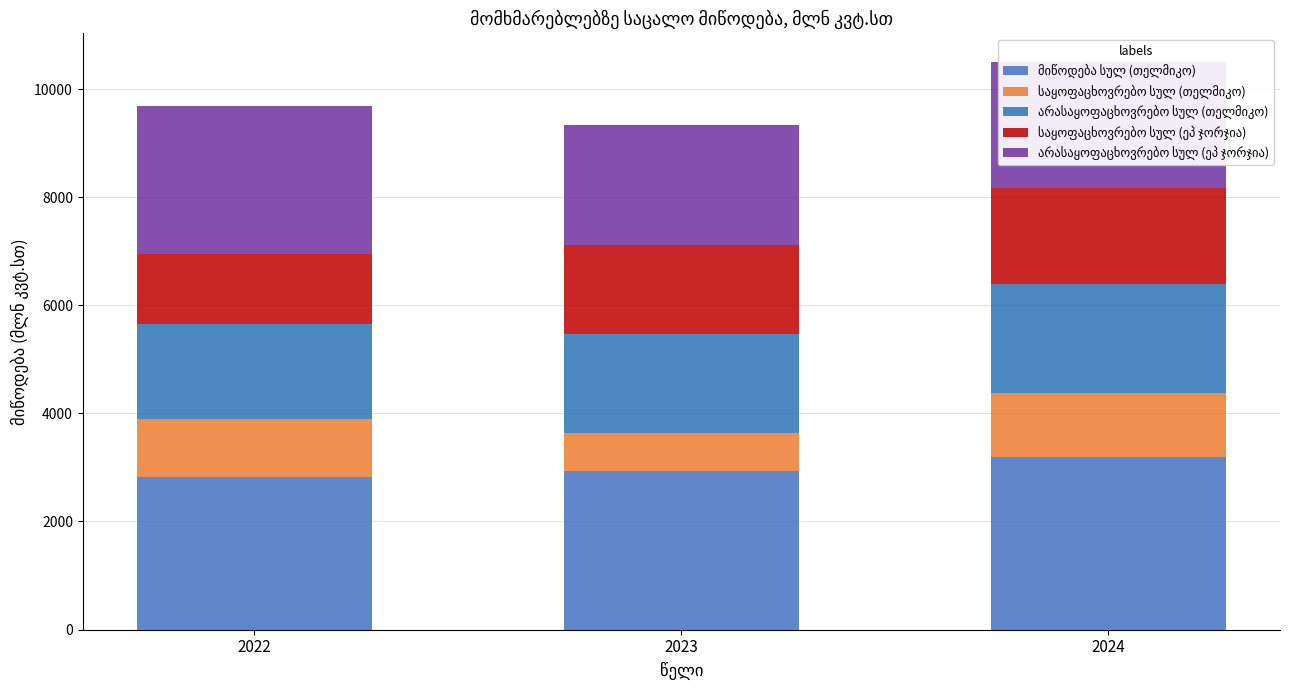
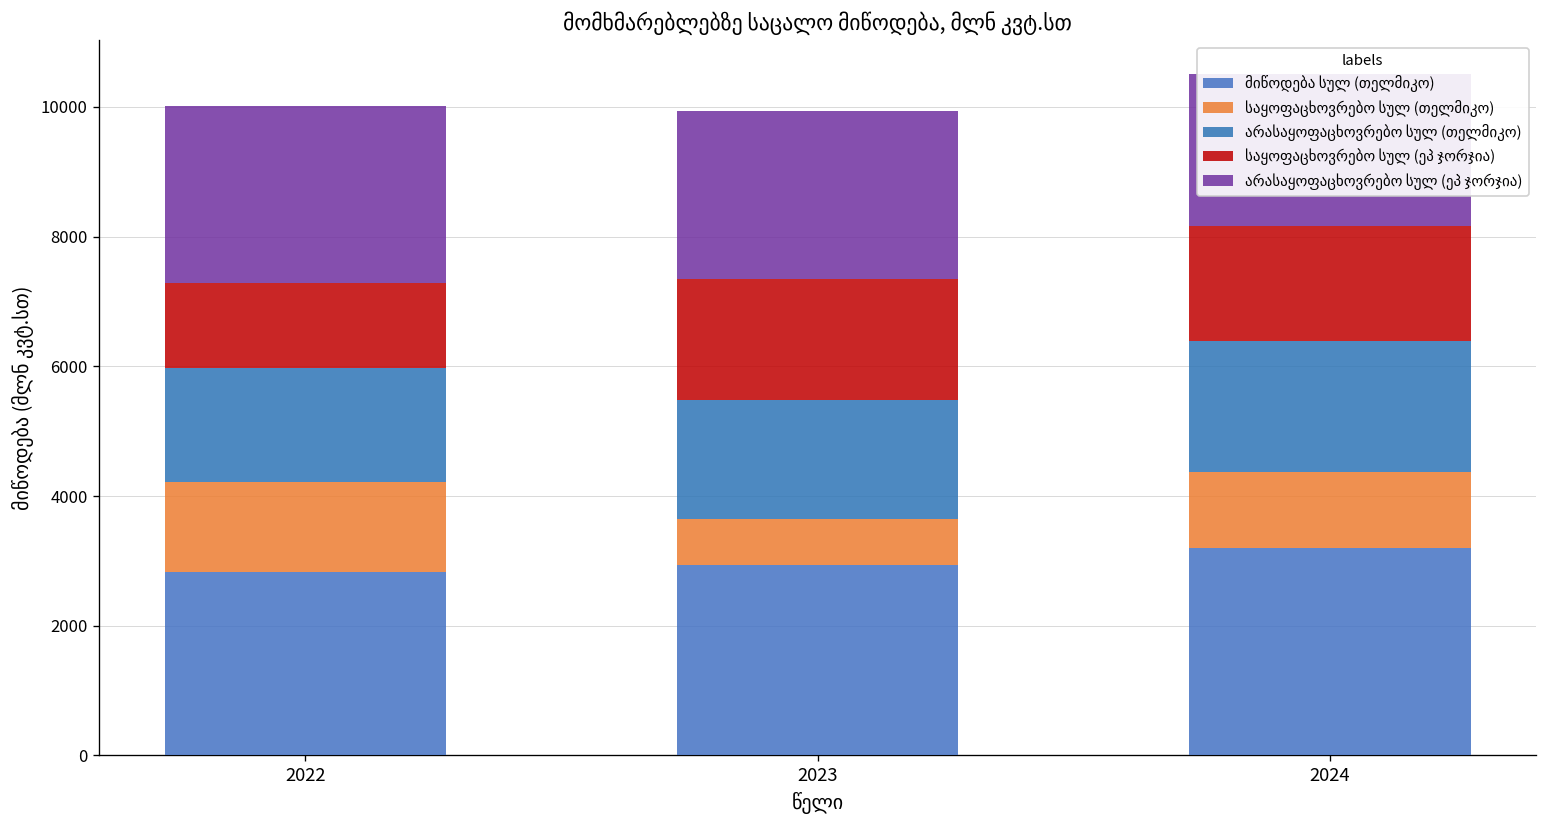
საყოფაცხოვრებო სულ (თელმიკო), 2022: 1100 -> 1400
საყოფაცხოვრებო სულ (ეპ ჯორჯია), 2023: 1600 -> 1900
არასაყოფაცხოვრებო სულ (ეპ ჯორჯია), 2023: 2200 -> 2600
